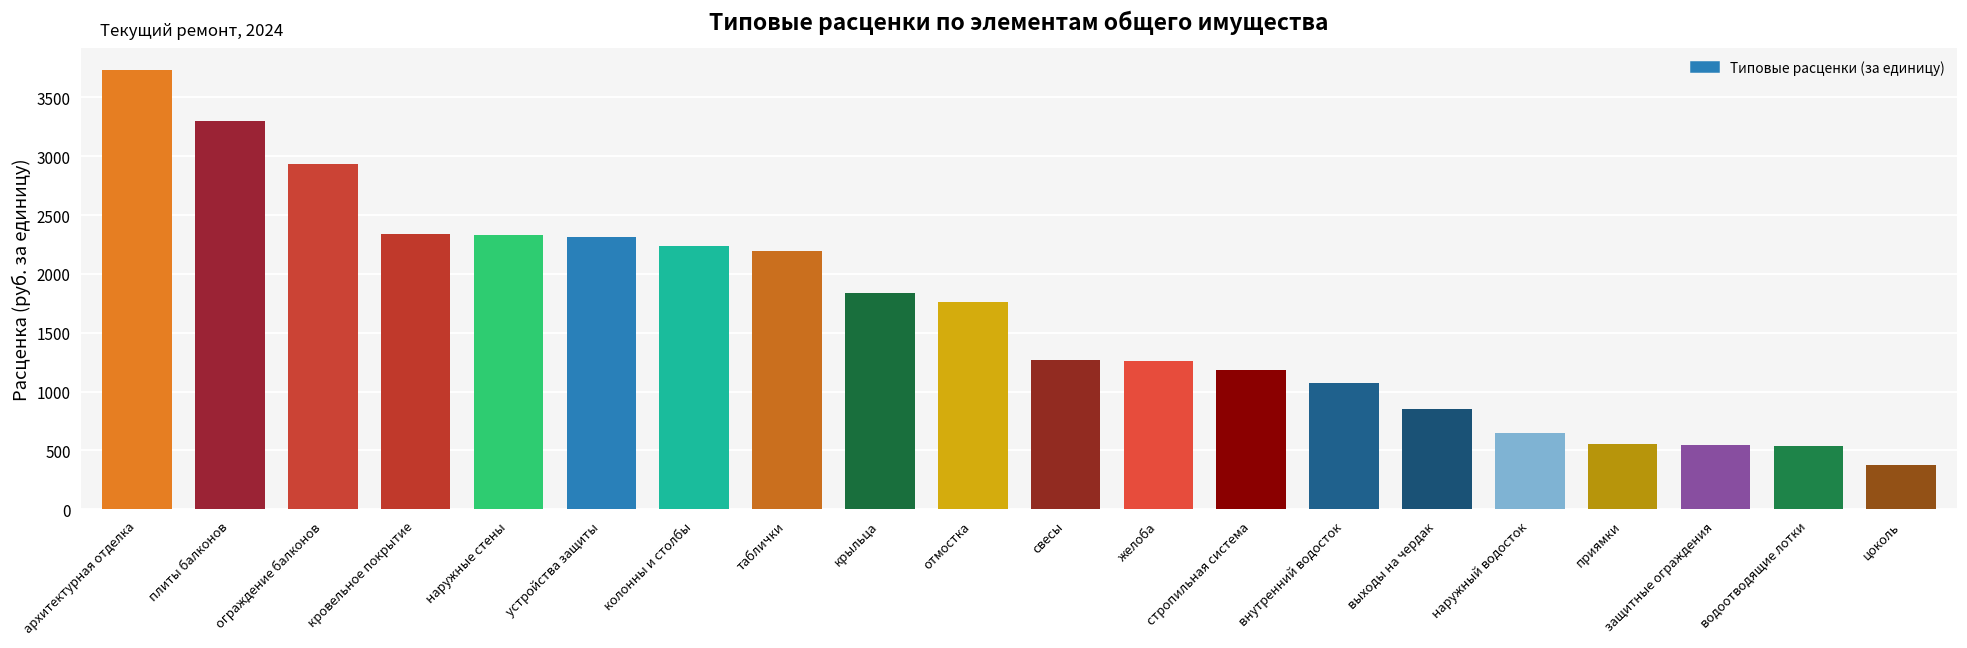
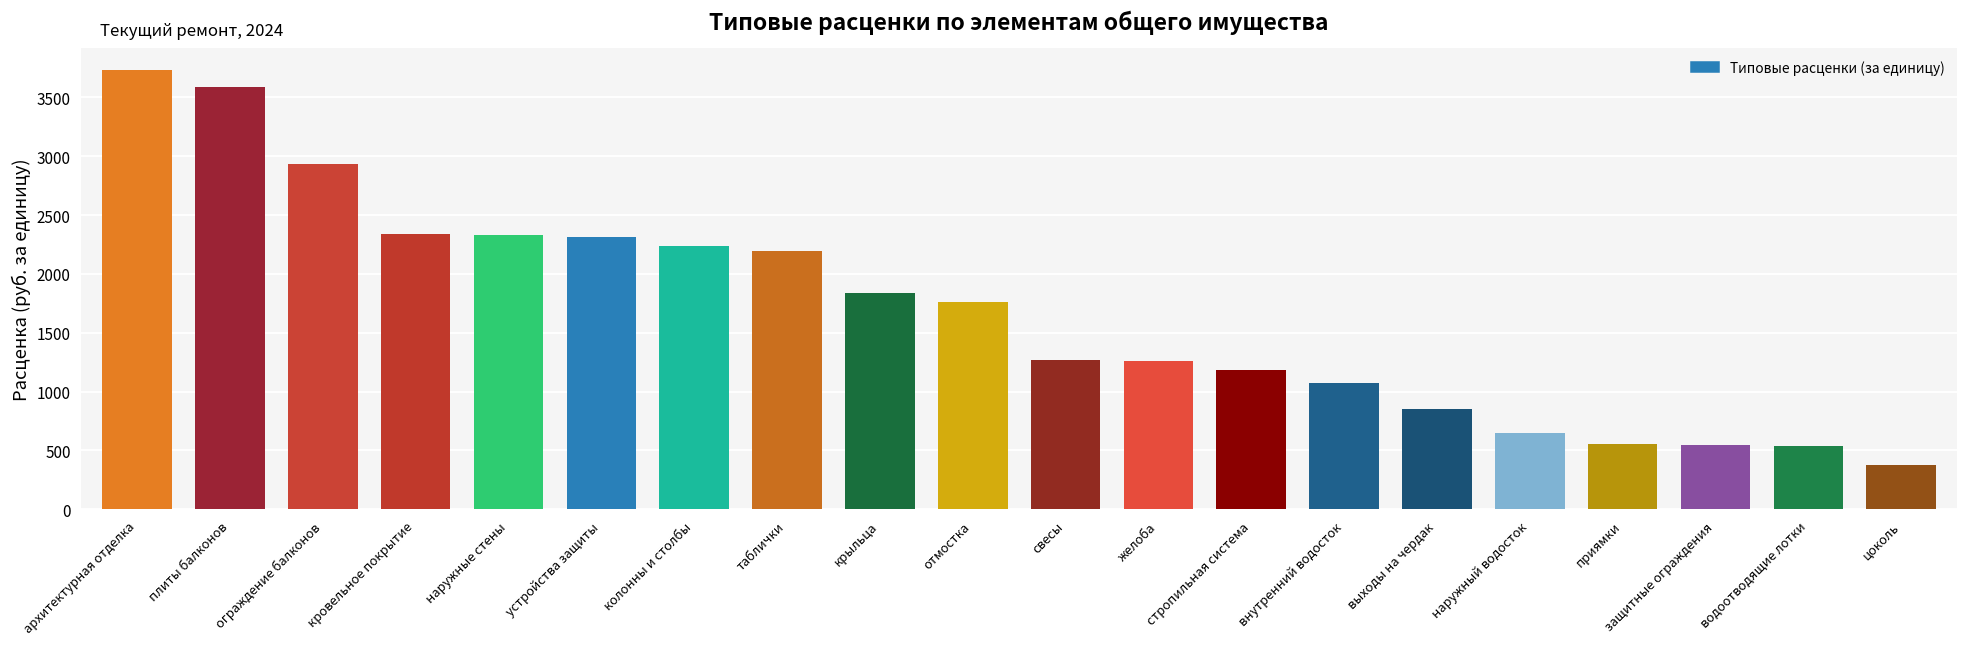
плиты балконов: 3300 -> 3580
